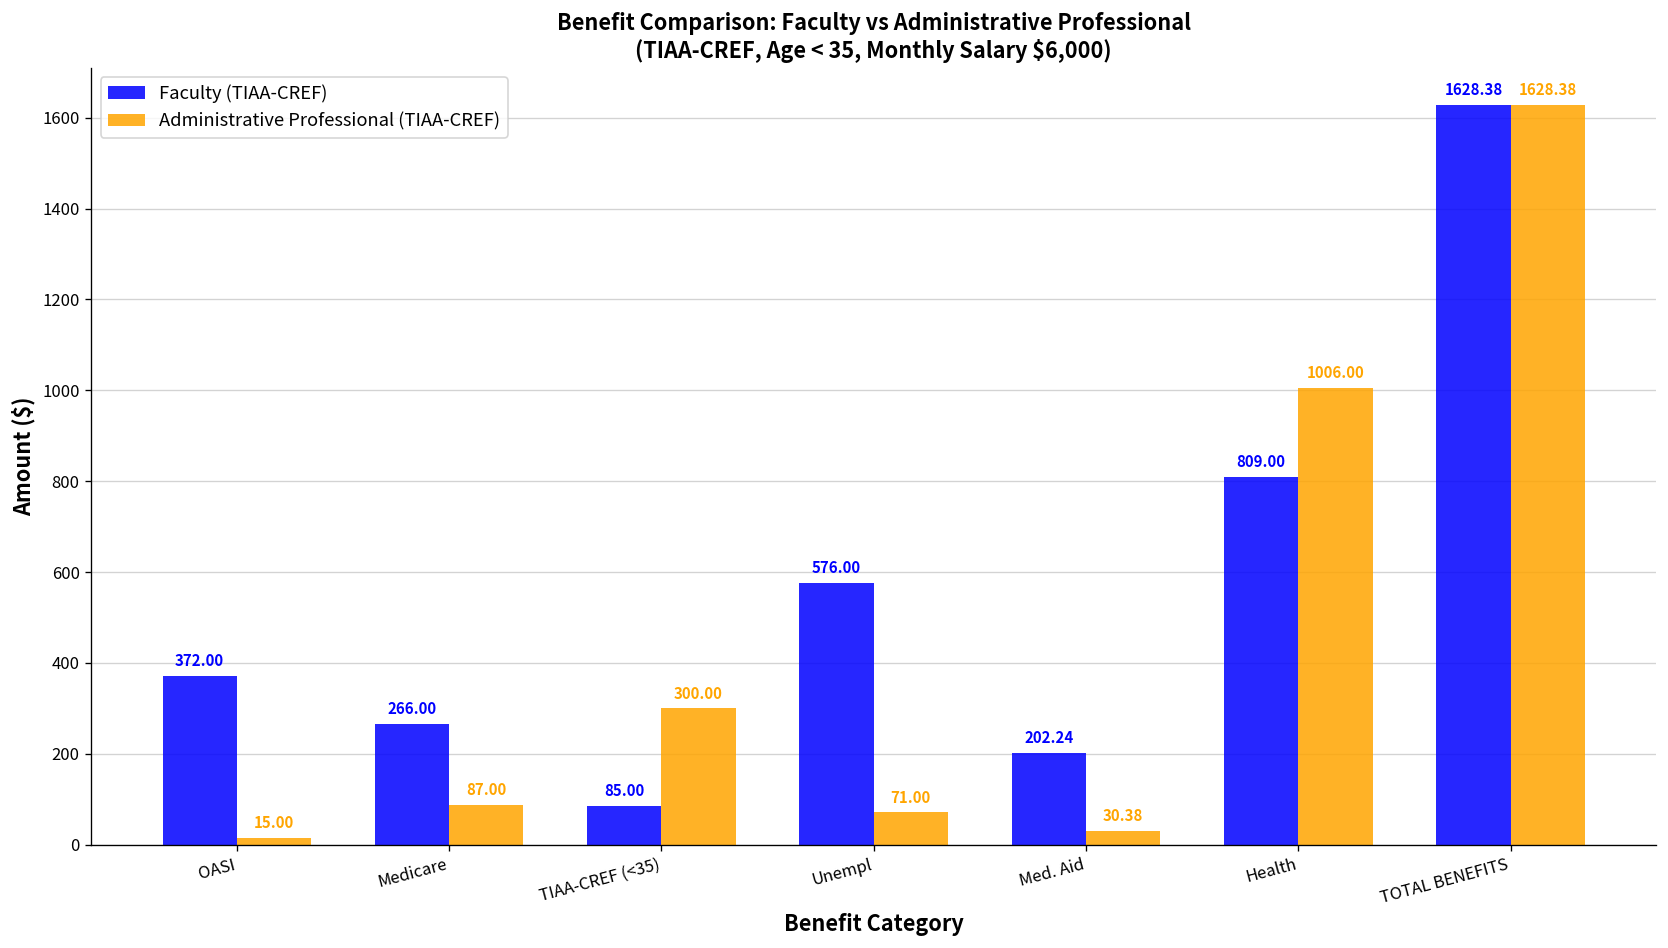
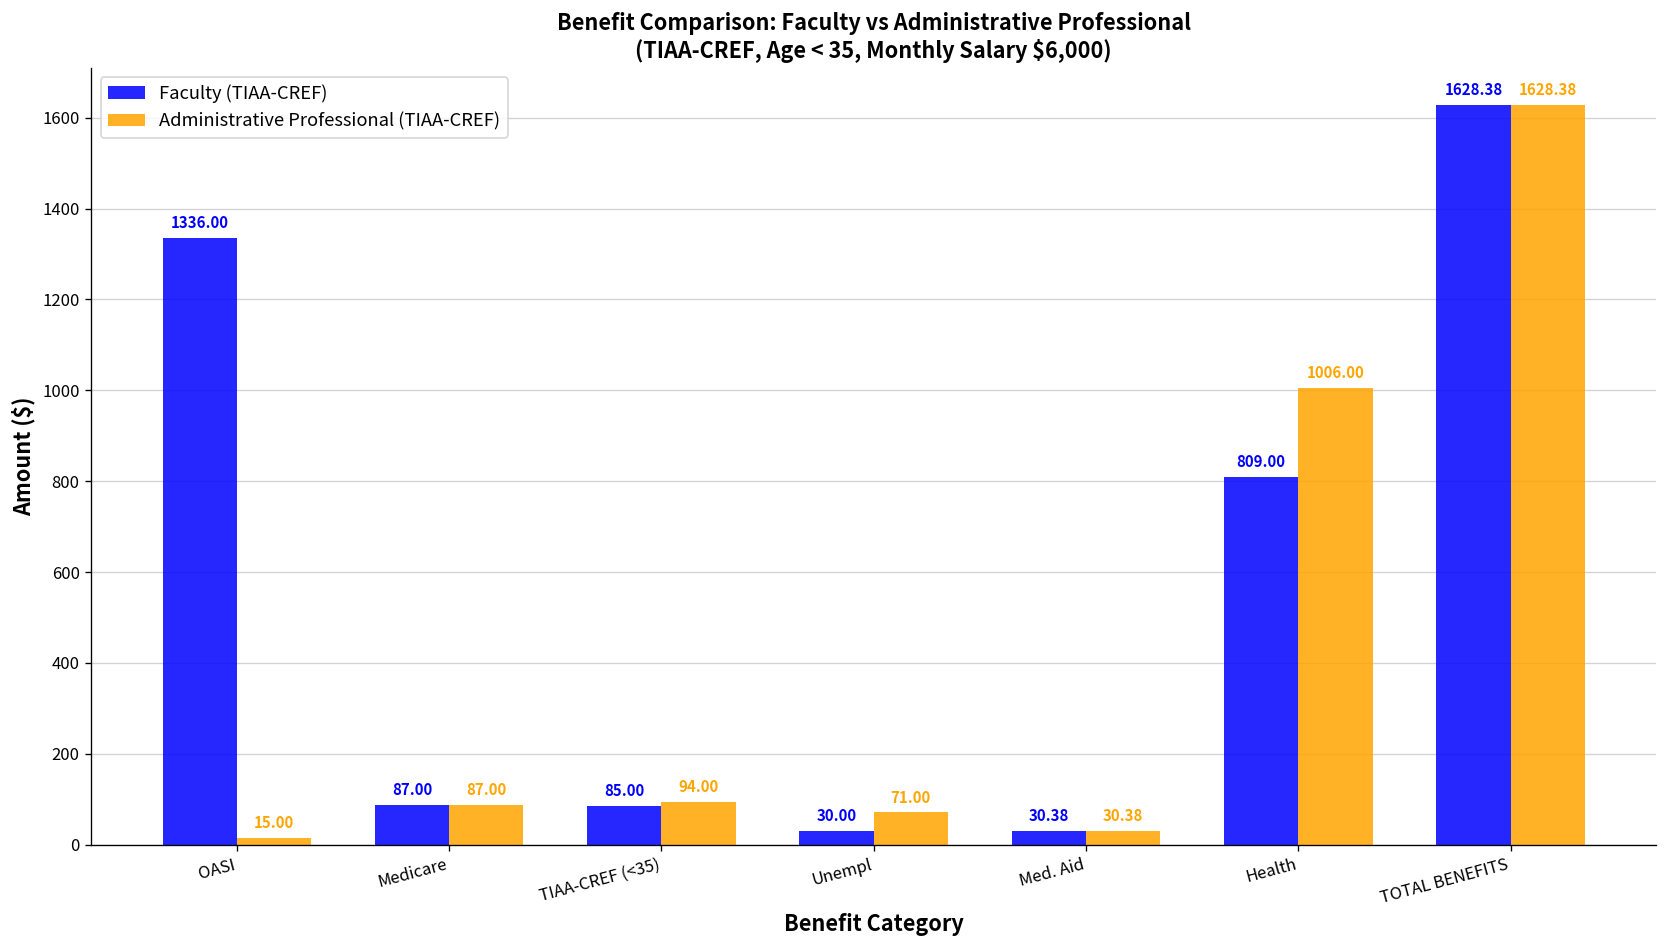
Faculty (TIAA-CREF), OASI: 372.00 -> 1336.00
Faculty (TIAA-CREF), Medicare: 266.00 -> 87.00
Administrative Professional (TIAA-CREF), TIAA-CREF (<35): 300.00 -> 94.00
Faculty (TIAA-CREF), Unempl: 576.00 -> 30.00
Faculty (TIAA-CREF), Med. Aid: 202.24 -> 30.38
